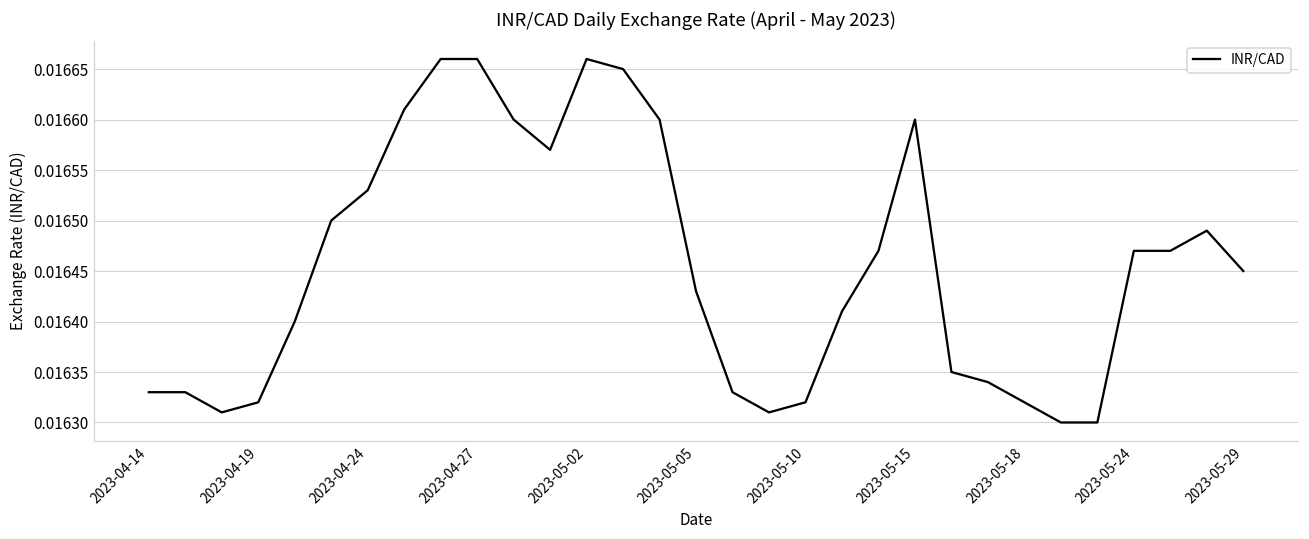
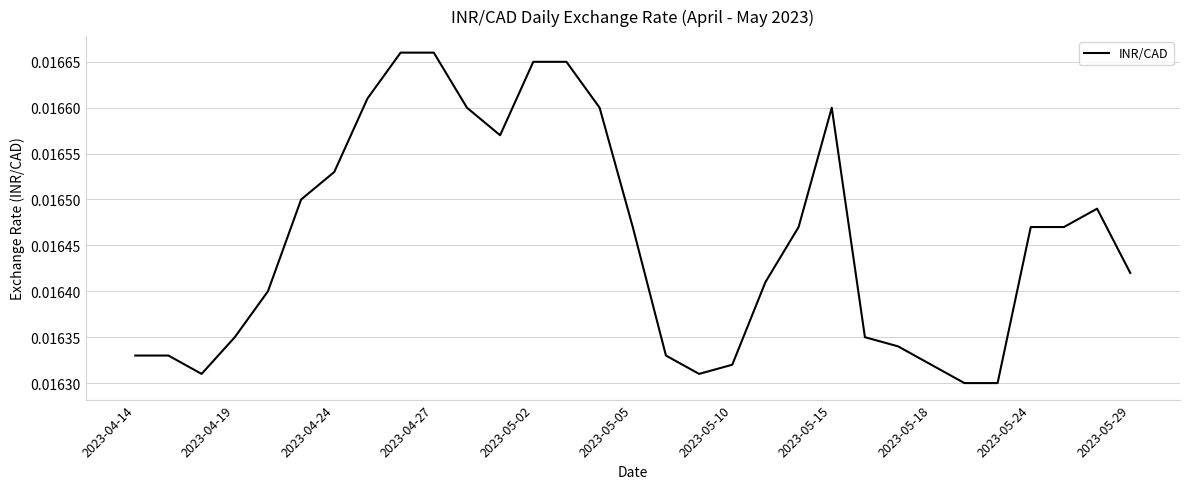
2023-04-19: 0.01632 -> 0.01635
2023-05-02: 0.01666 -> 0.01665
2023-05-05: 0.01643 -> 0.01647
2023-05-29: 0.01645 -> 0.01642
